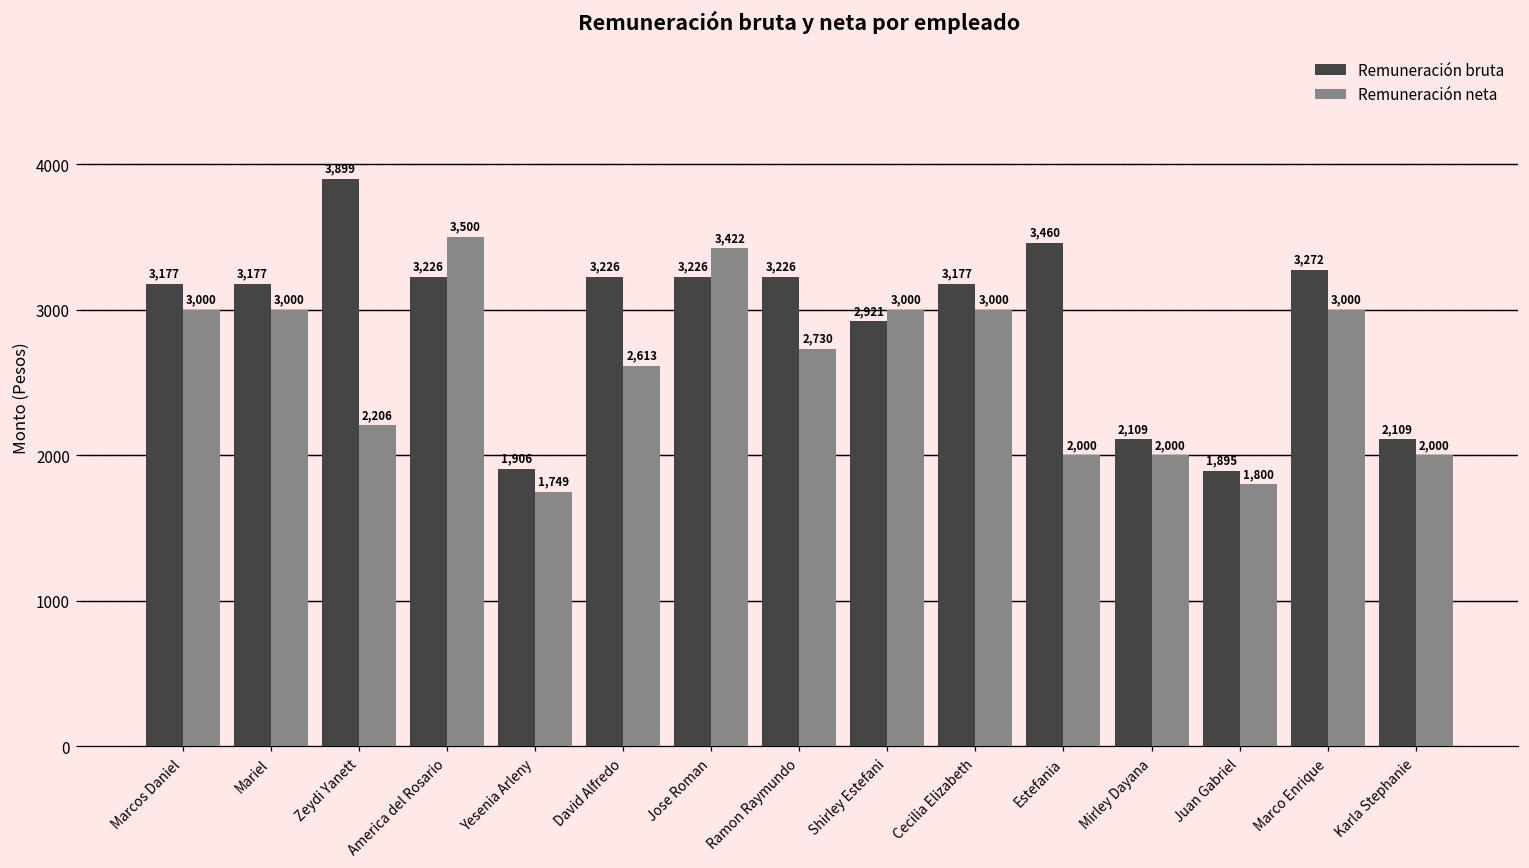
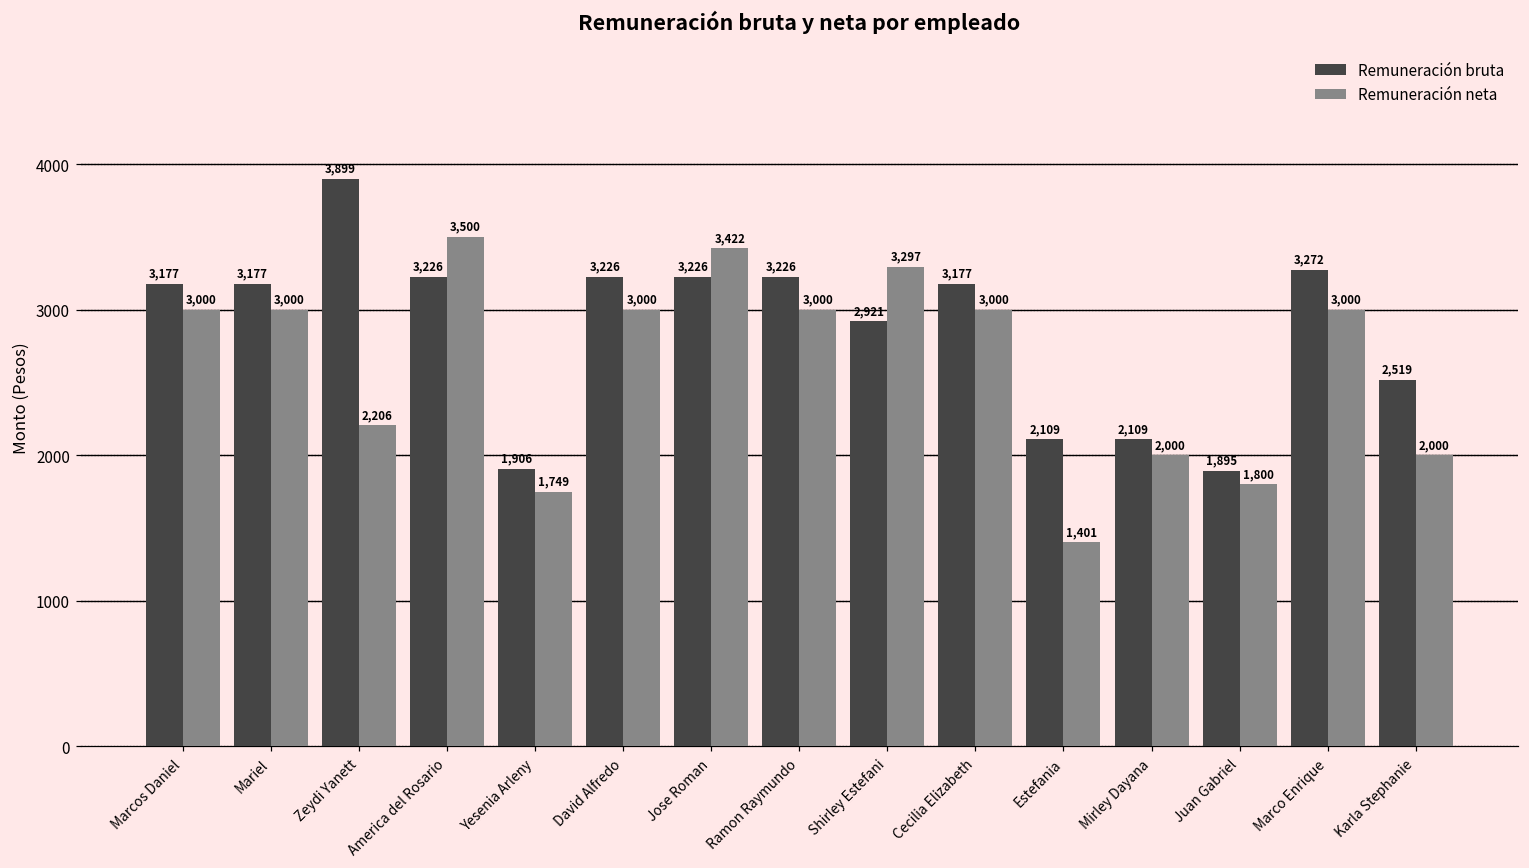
Remuneración neta, David Alfredo: 2,613 -> 3,000
Remuneración neta, Ramon Raymundo: 2,730 -> 3,000
Remuneración neta, Shirley Estefani: 3,000 -> 3,297
Remuneración bruta, Estefania: 3,460 -> 2,109
Remuneración neta, Estefania: 2,000 -> 1,401
Remuneración bruta, Karla Stephanie: 2,109 -> 2,519
